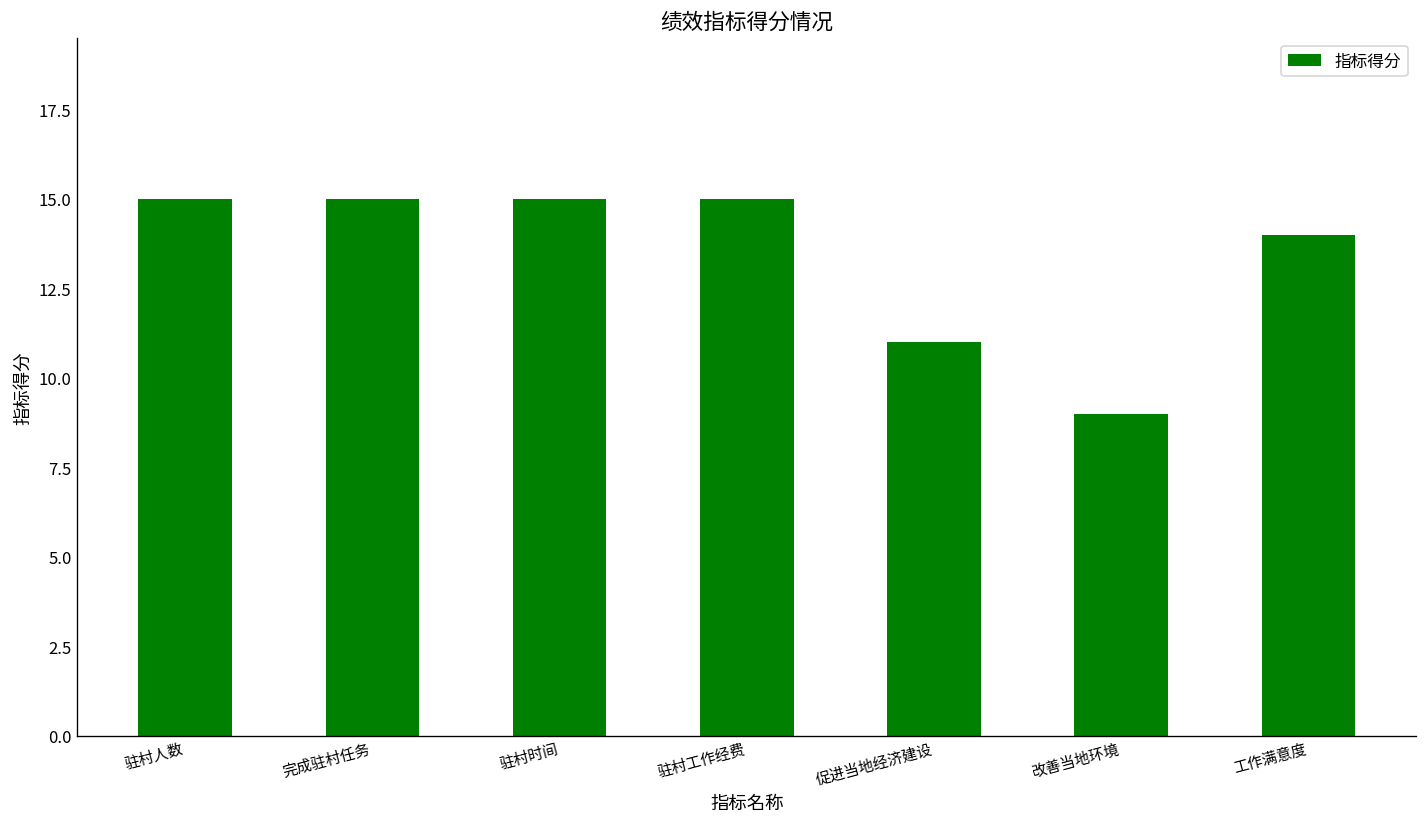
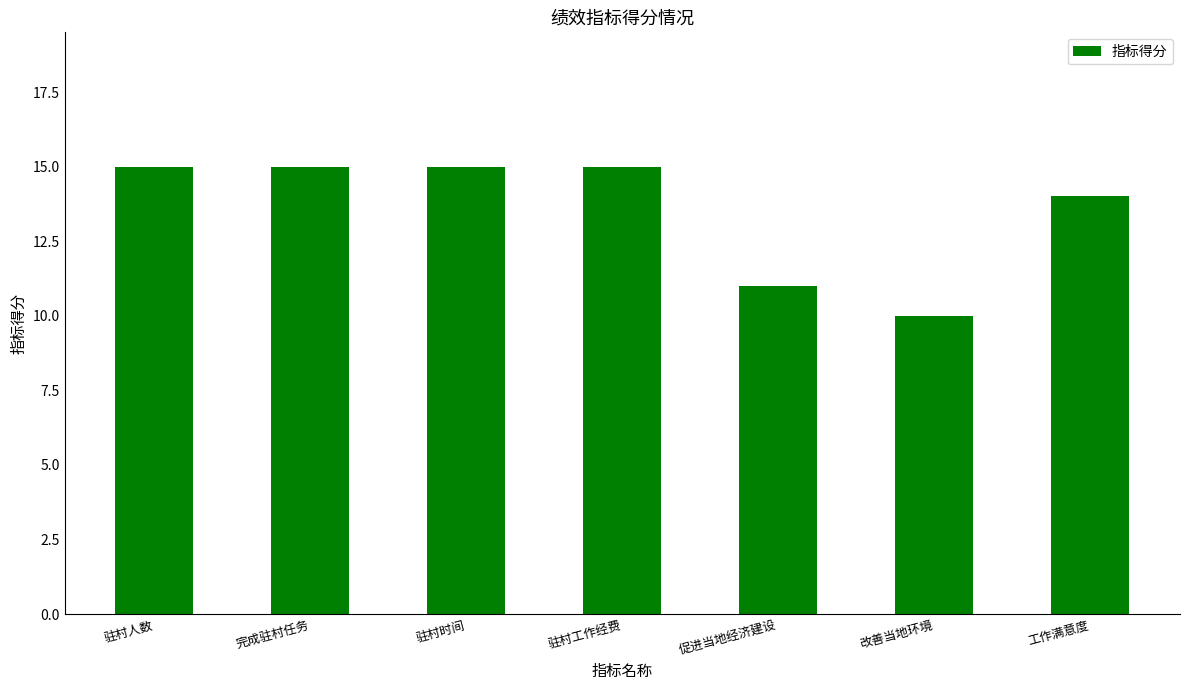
改善当地环境: 9 -> 10
